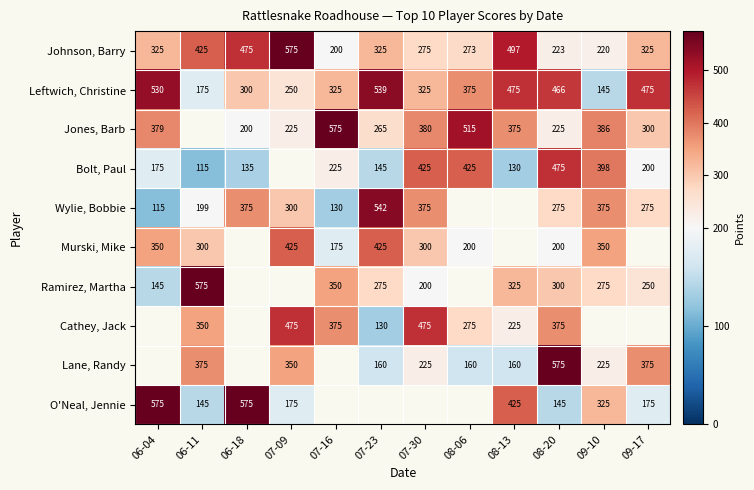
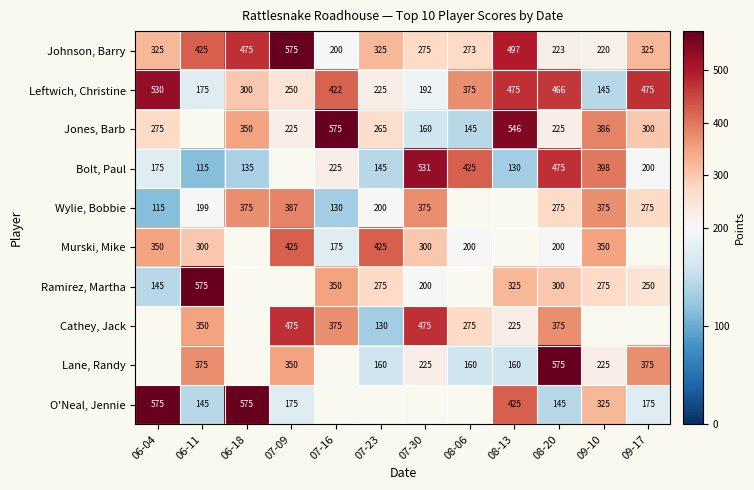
Leftwich, Christine, 07-16: 325 -> 422
Leftwich, Christine, 07-23: 539 -> 225
Leftwich, Christine, 07-30: 325 -> 192
Jones, Barb, 06-04: 379 -> 275
Jones, Barb, 06-18: 200 -> 350
Jones, Barb, 07-30: 380 -> 160
Jones, Barb, 08-06: 515 -> 145
Jones, Barb, 08-13: 375 -> 546
Bolt, Paul, 07-30: 425 -> 531
Wylie, Bobbie, 07-09: 300 -> 387
Wylie, Bobbie, 07-23: 542 -> 200
